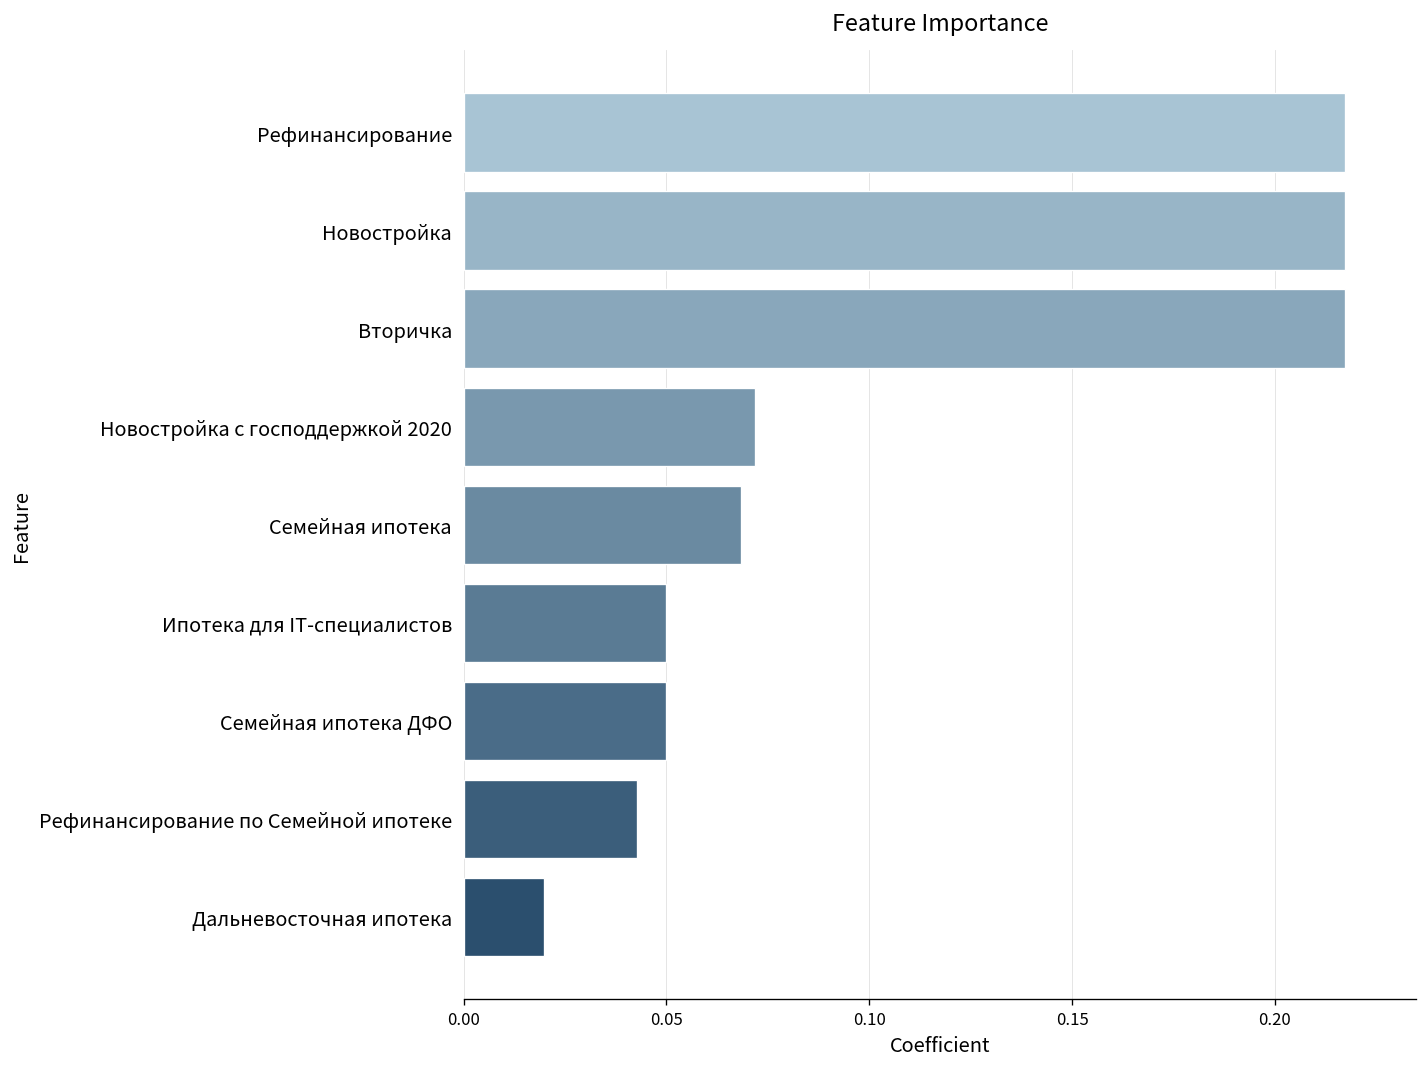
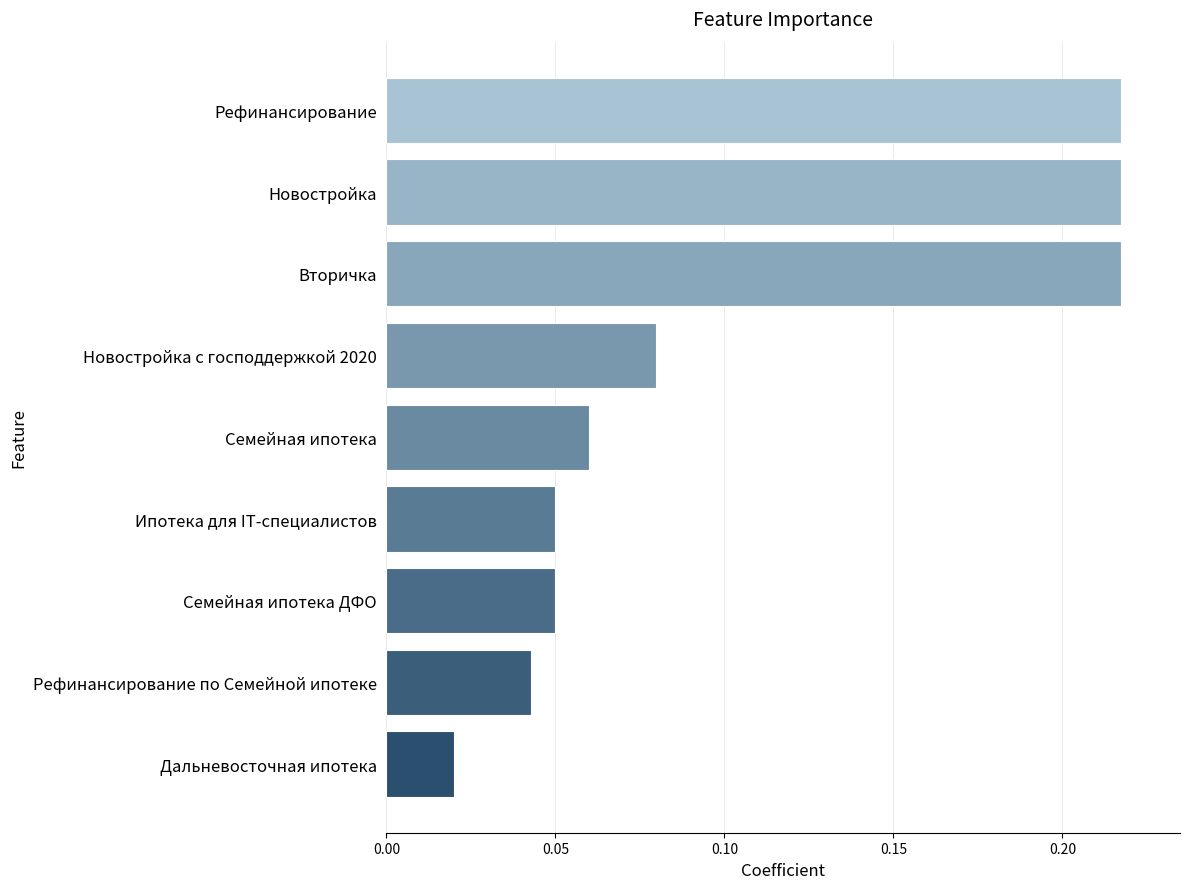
Новостройка с господдержкой 2020: 0.072 -> 0.080
Семейная ипотека: 0.068 -> 0.060
